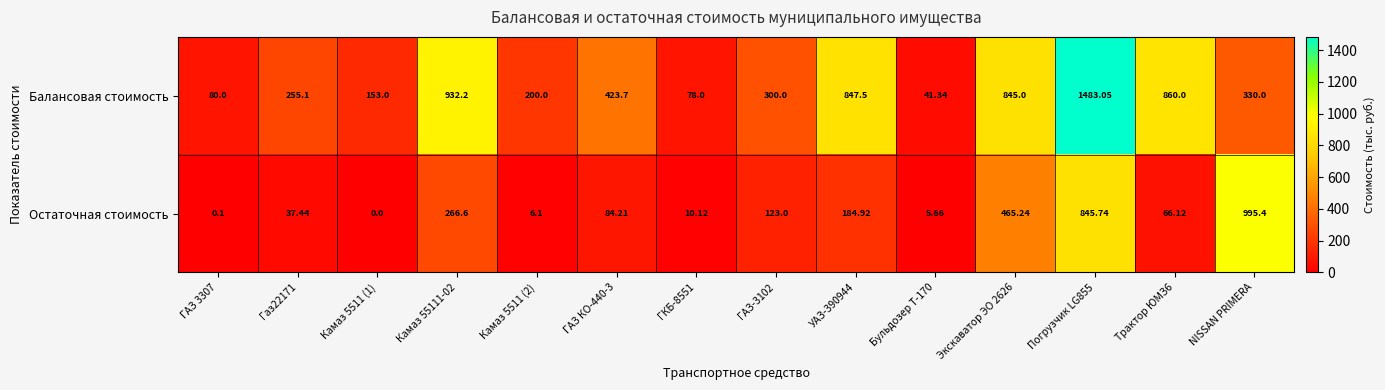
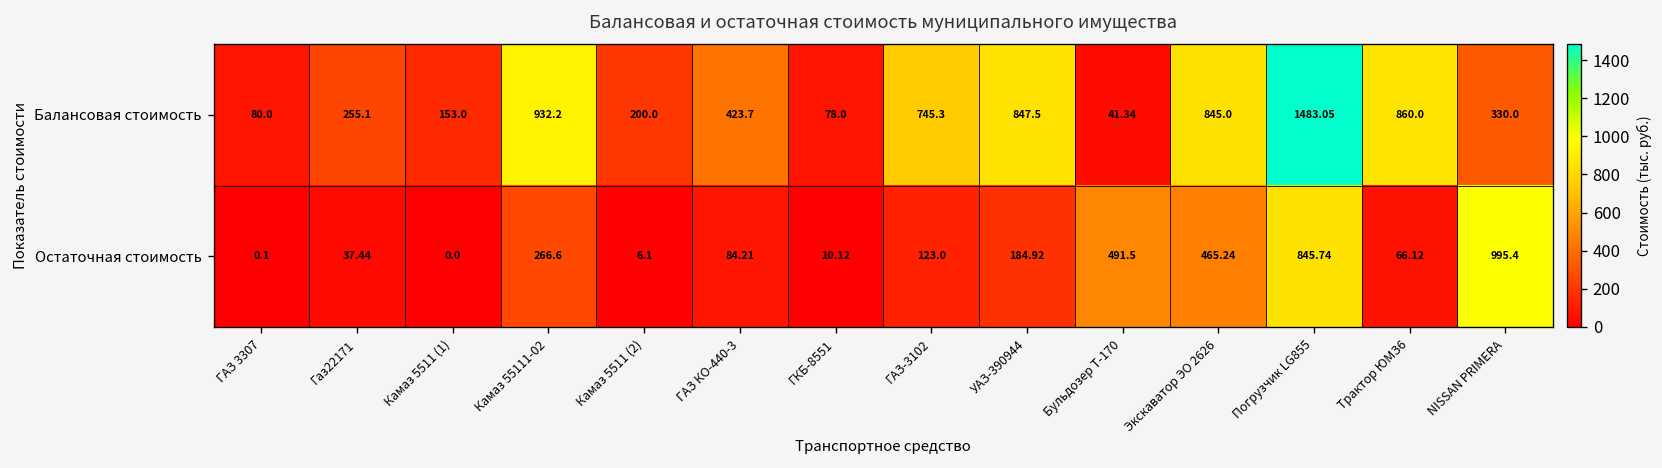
Балансовая стоимость, ГАЗ-3102: 300.0 -> 745.3
Остаточная стоимость, Бульдозер Т-170: 5.66 -> 491.5
